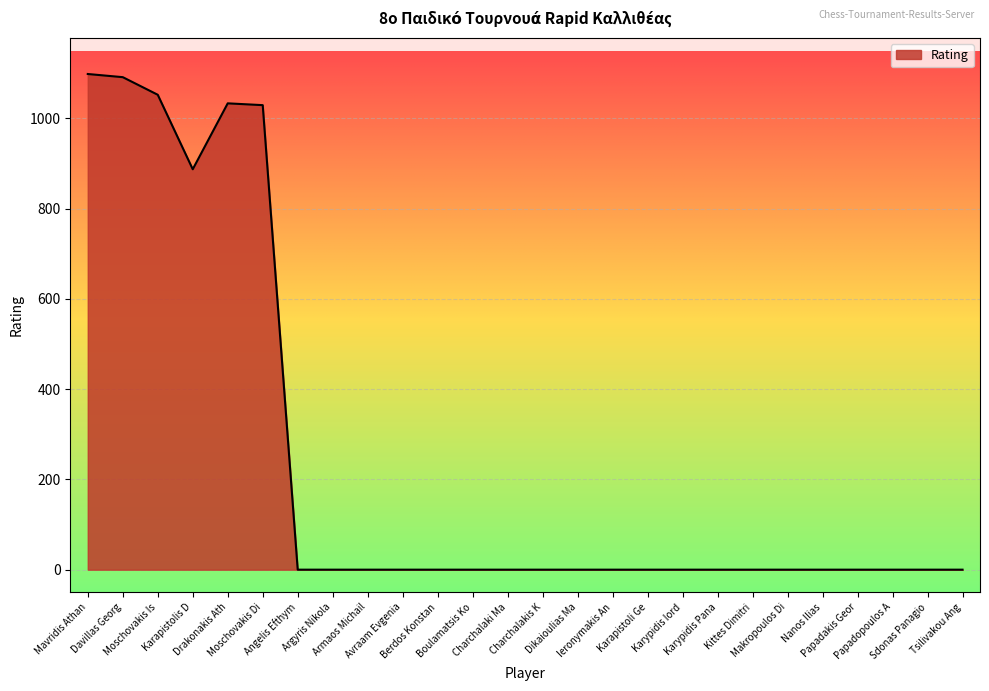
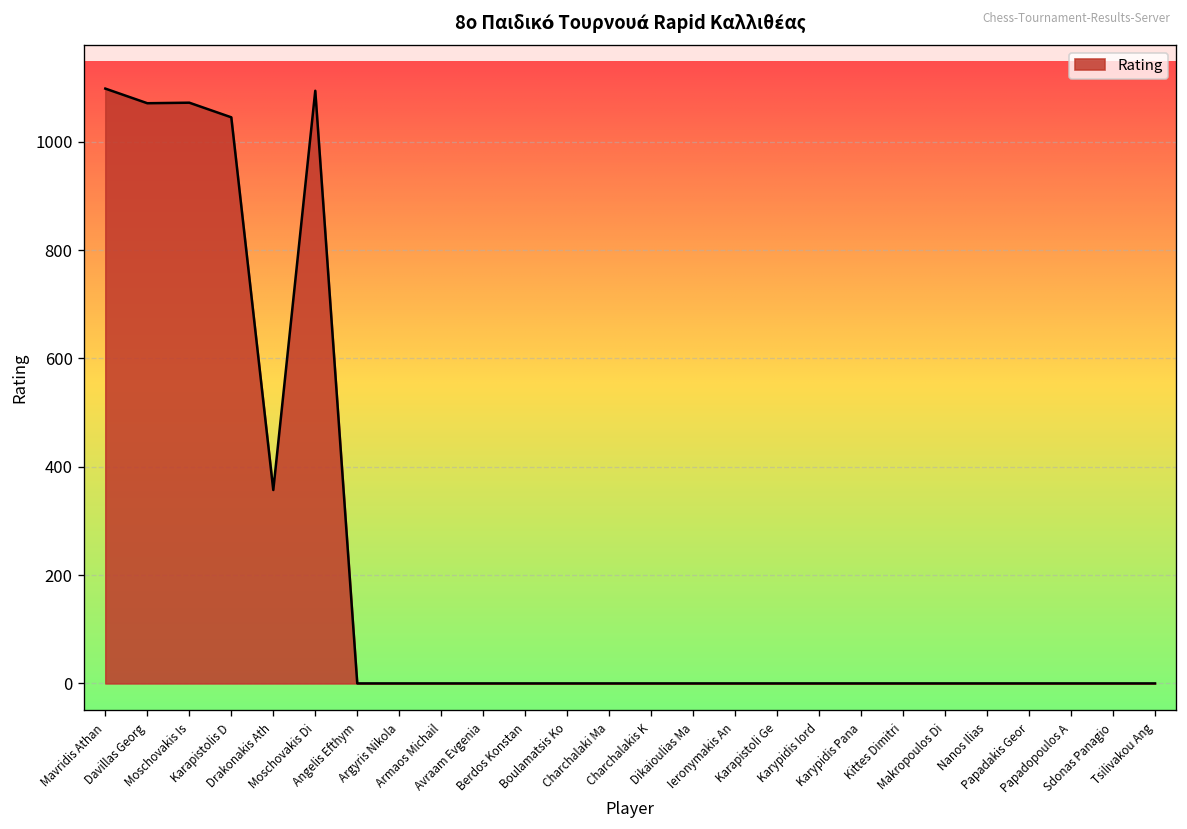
Davillas Georg: 1090 -> 1070
Moschovakis Is: 1050 -> 1070
Karapistolis D: 890 -> 1050
Drakonakis Ath: 1030 -> 360
Moschovakis Di: 1030 -> 1090
